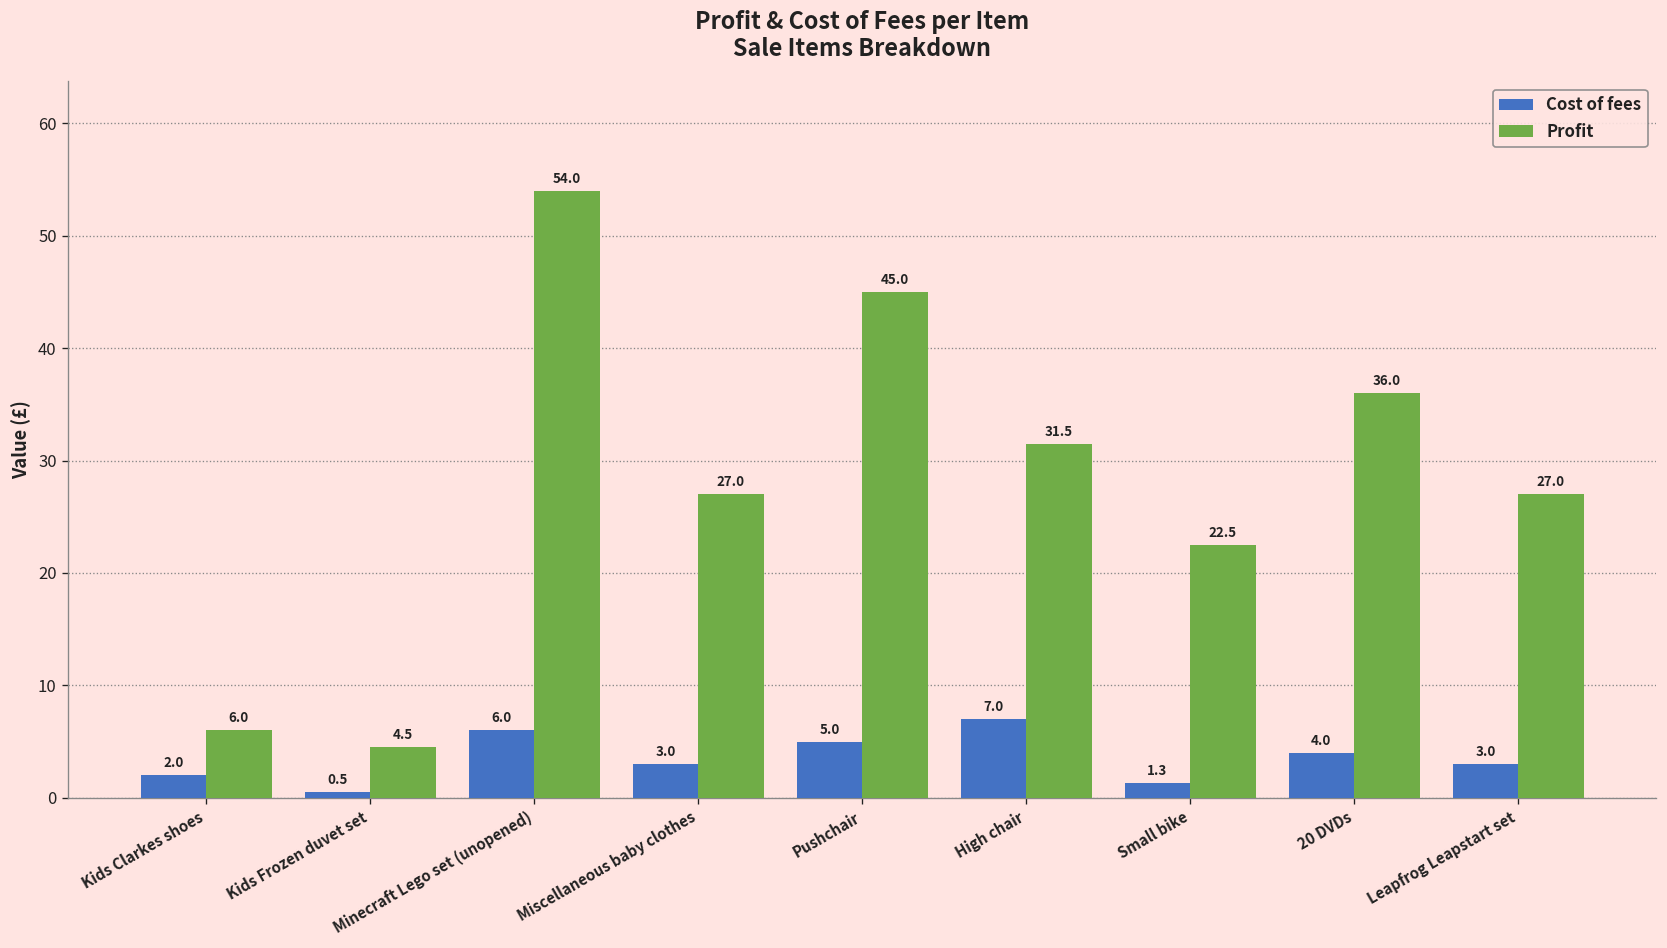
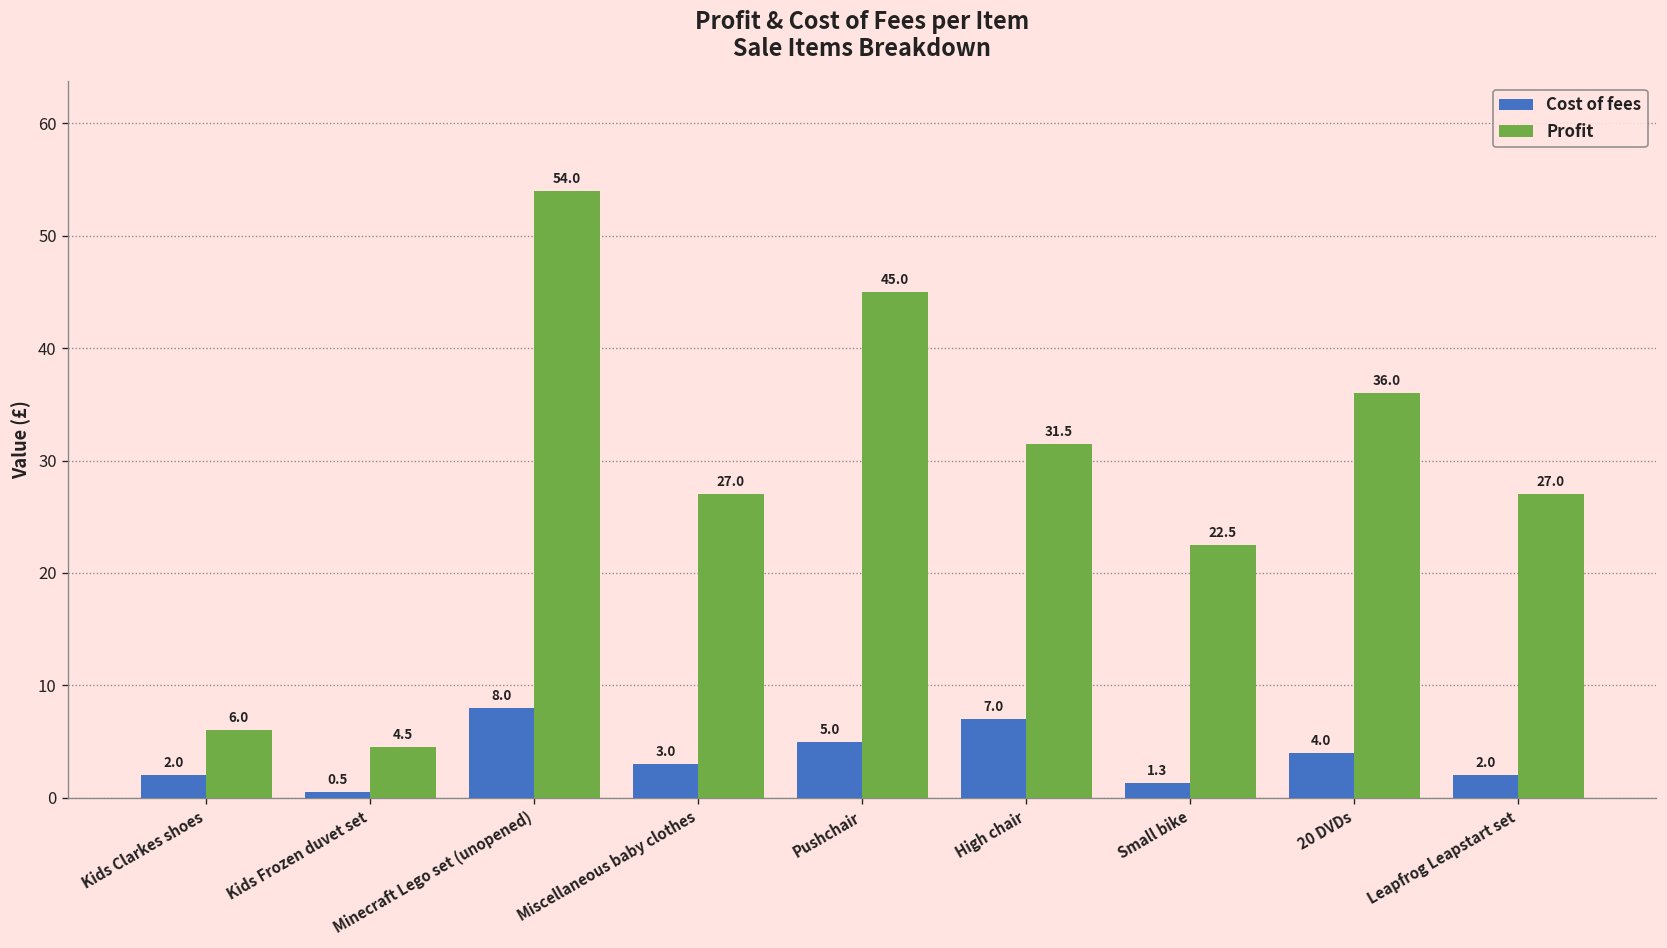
Cost of fees, Minecraft Lego set (unopened): 6.0 -> 8.0
Cost of fees, Leapfrog Leapstart set: 3.0 -> 2.0
